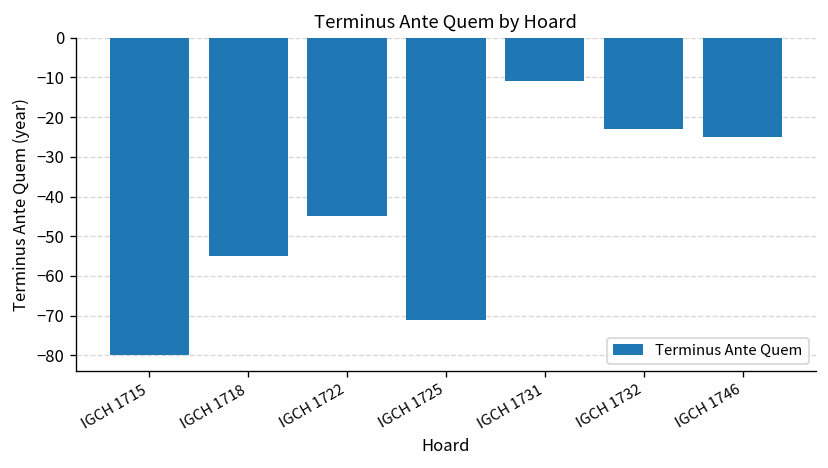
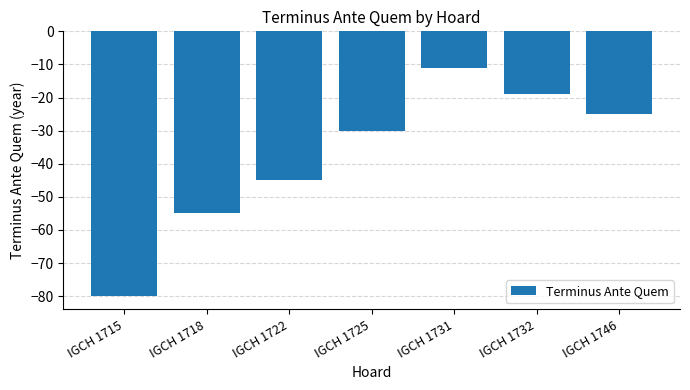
IGCH 1725: -71 -> -30
IGCH 1732: -23 -> -19
